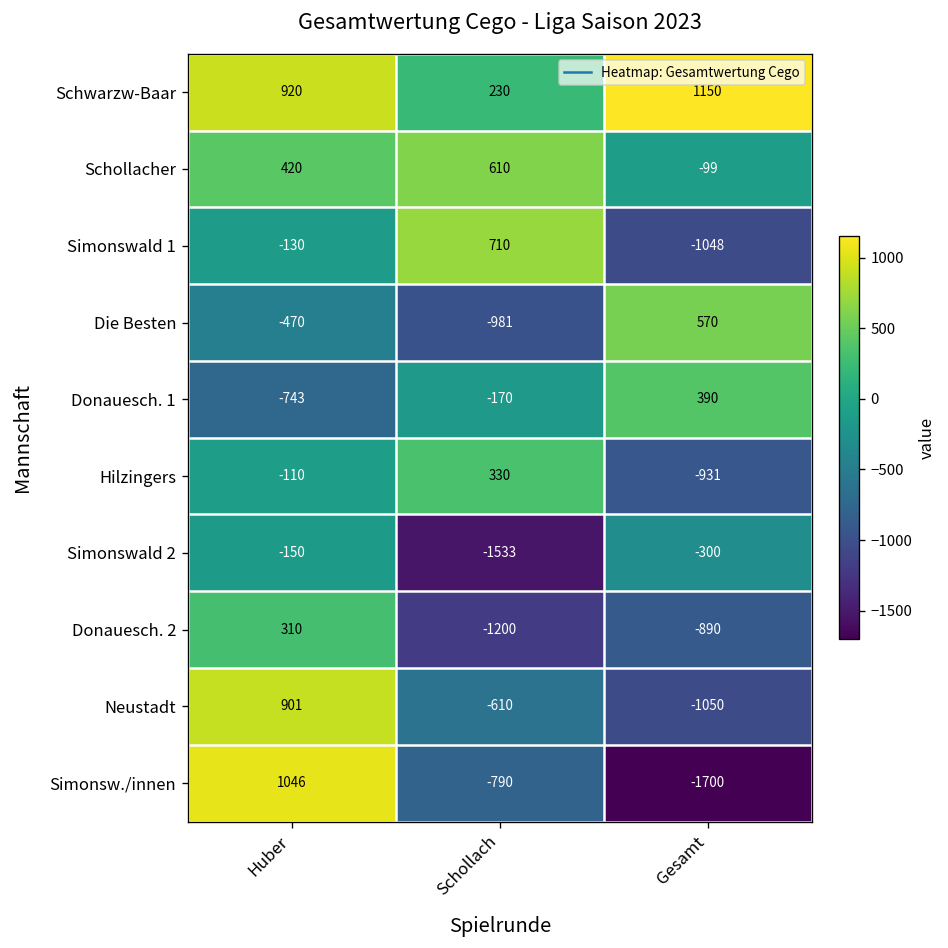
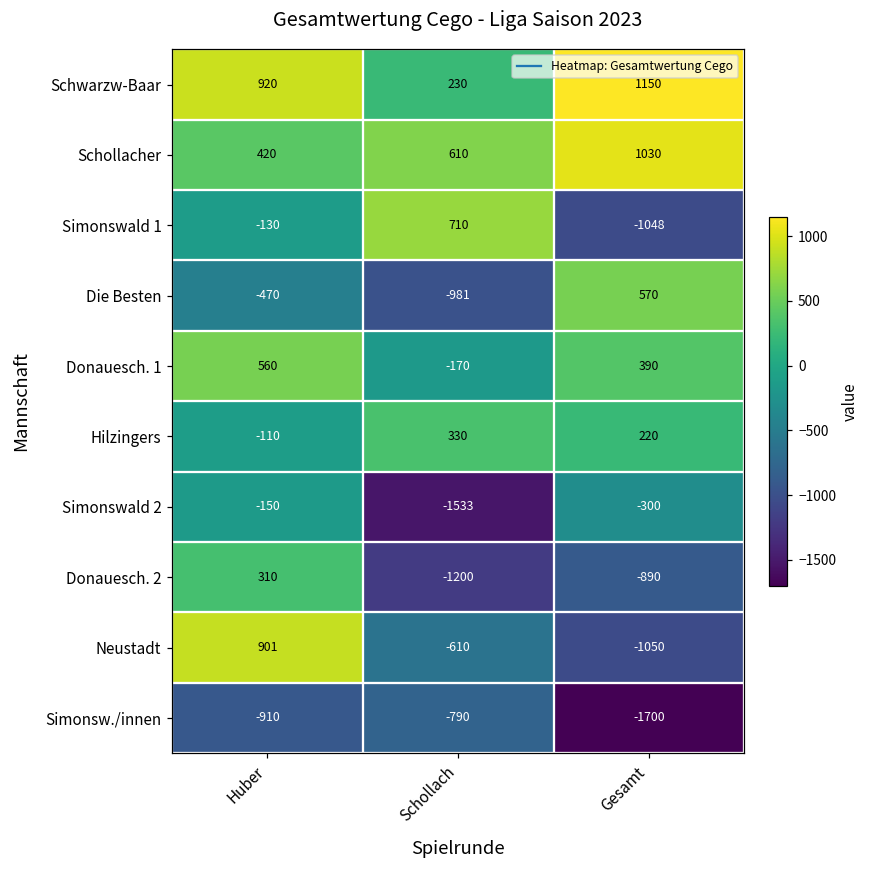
Schollacher, Gesamt: -99 -> 1030
Donauesch. 1, Huber: -743 -> 560
Hilzingers, Gesamt: -931 -> 220
Simonsw./innen, Huber: 1046 -> -910
